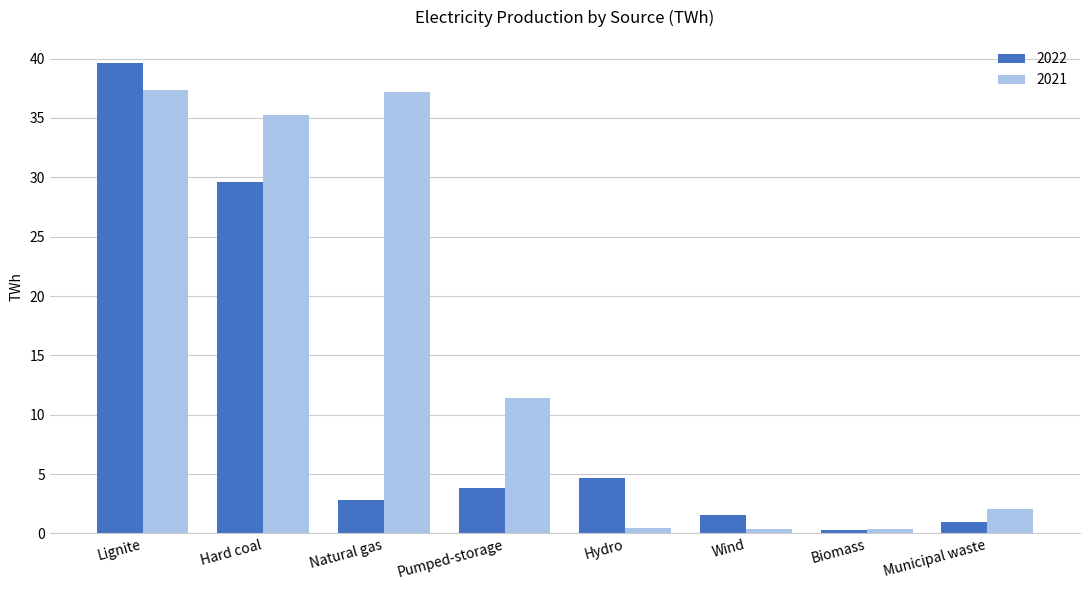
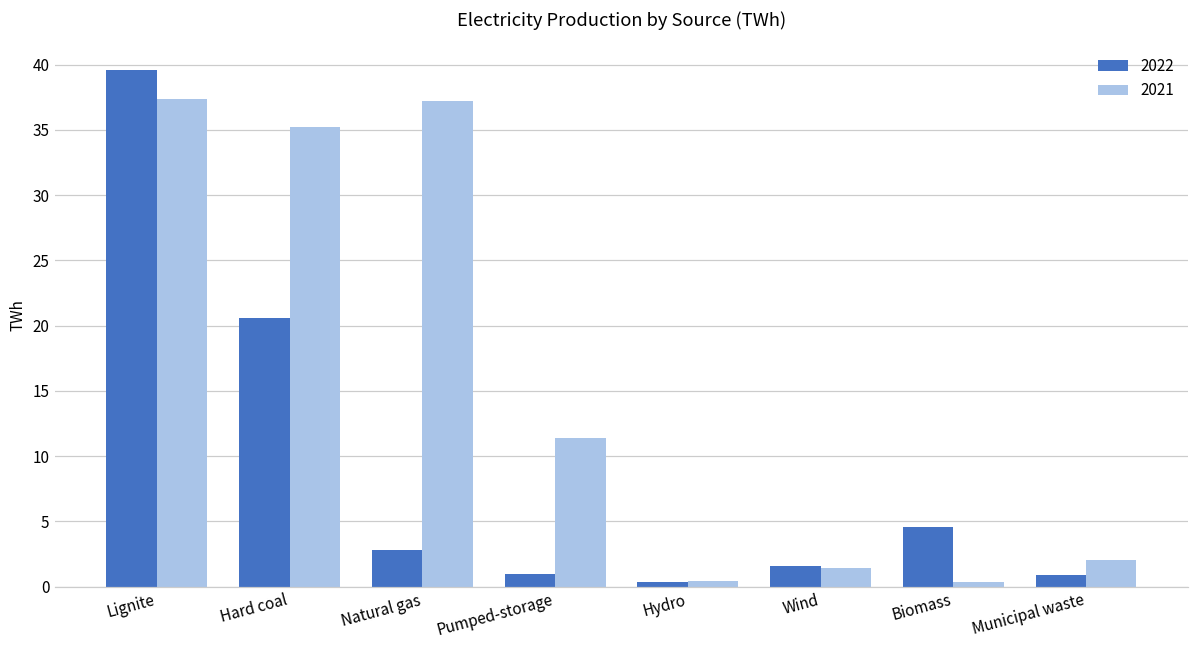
2022, Hard coal: 29.6 -> 20.6
2022, Pumped-storage: 3.9 -> 1.0
2022, Hydro: 4.7 -> 0.4
2021, Wind: 0.4 -> 1.5
2022, Biomass: 0.3 -> 4.6
